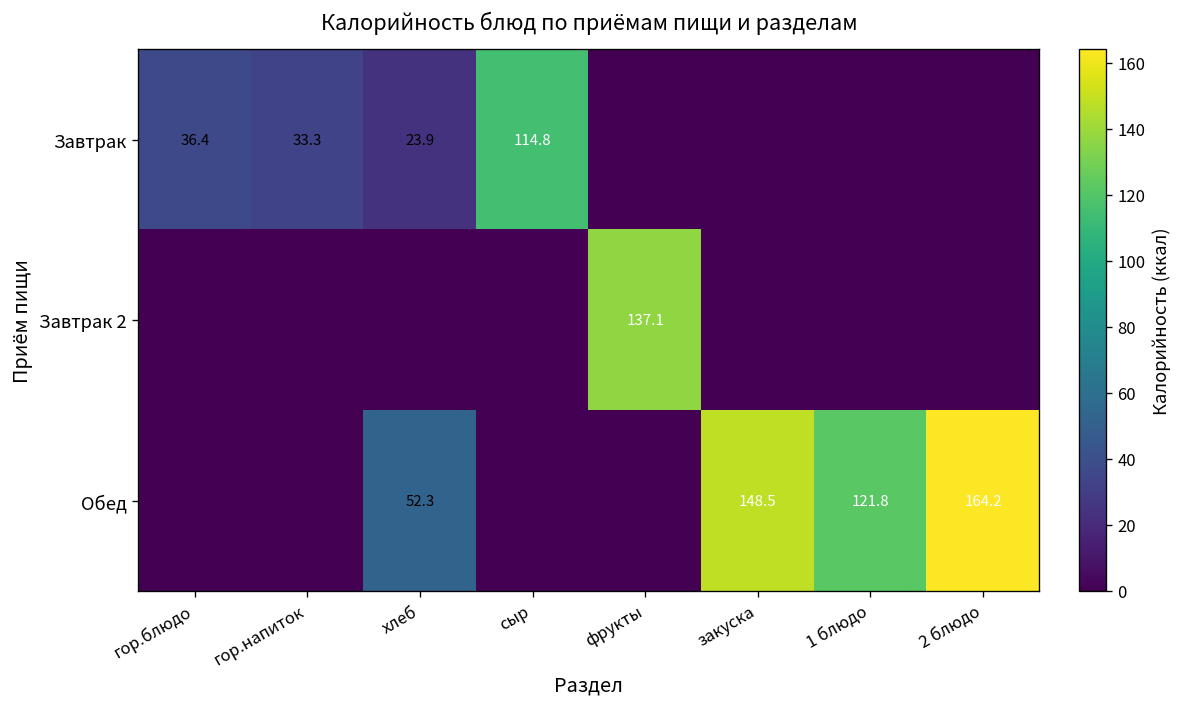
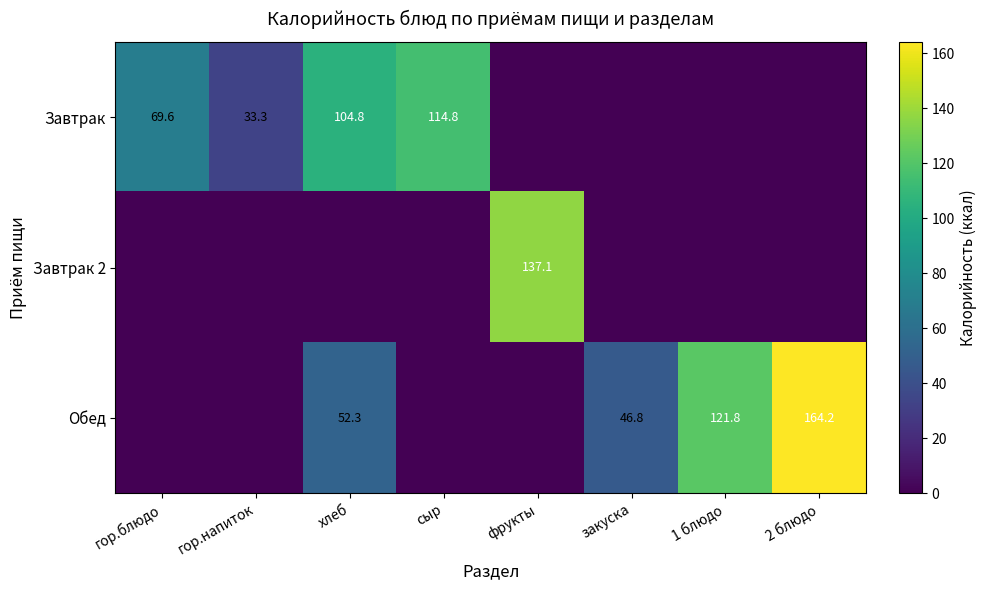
Завтрак, гор.блюдо: 36.4 -> 69.6
Завтрак, хлеб: 23.9 -> 104.8
Обед, закуска: 148.5 -> 46.8
